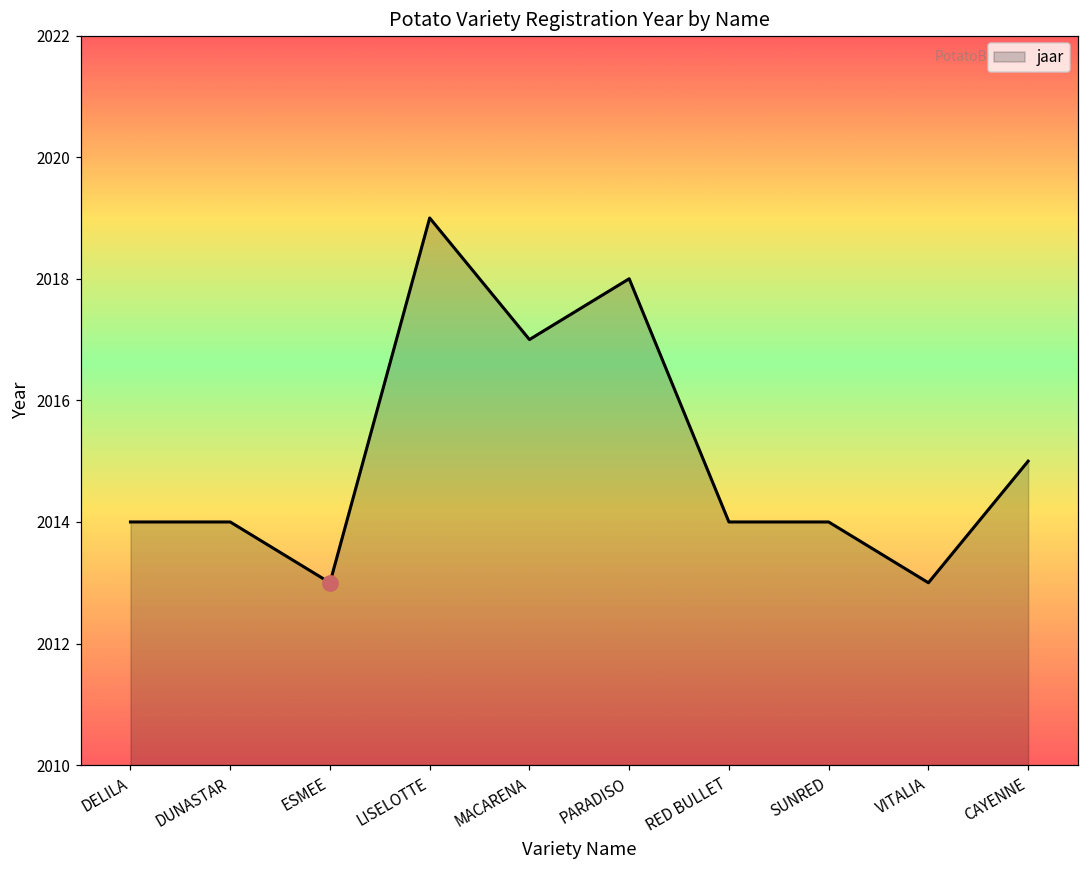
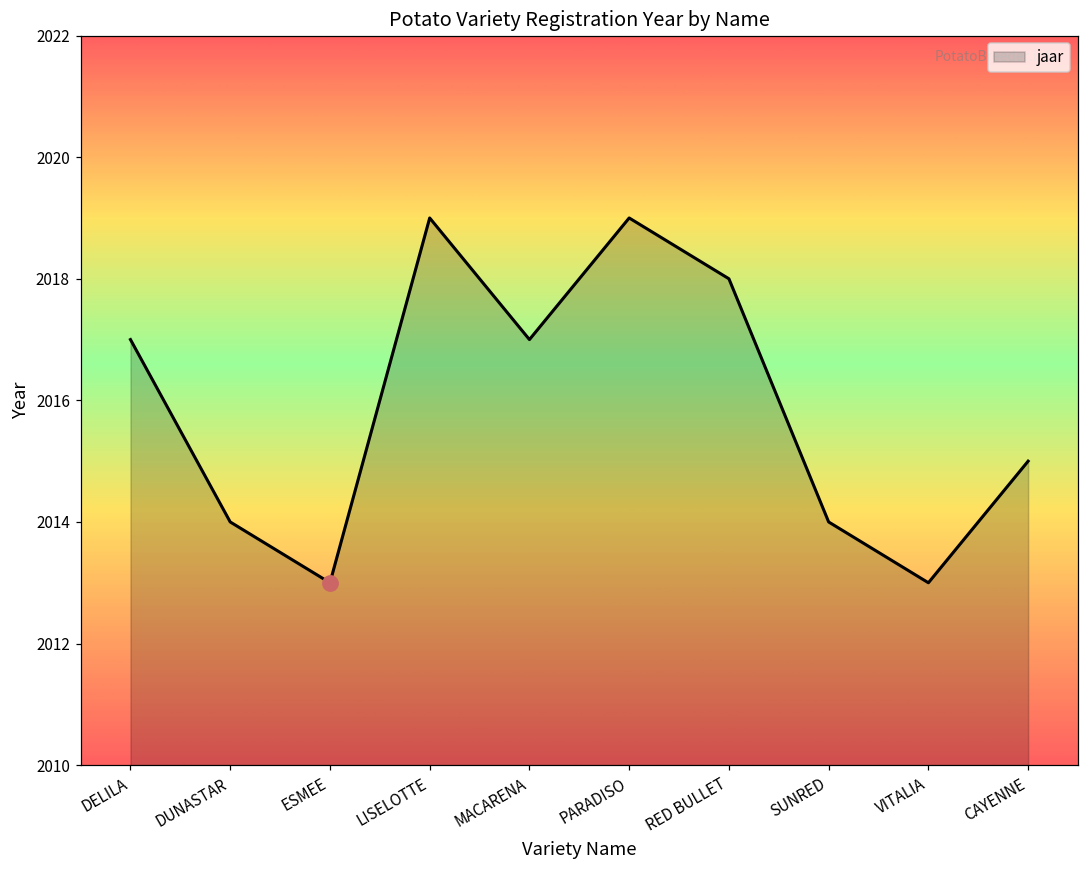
jaar, DELILA: 2014 -> 2017
jaar, PARADISO: 2018 -> 2019
jaar, RED BULLET: 2014 -> 2018
